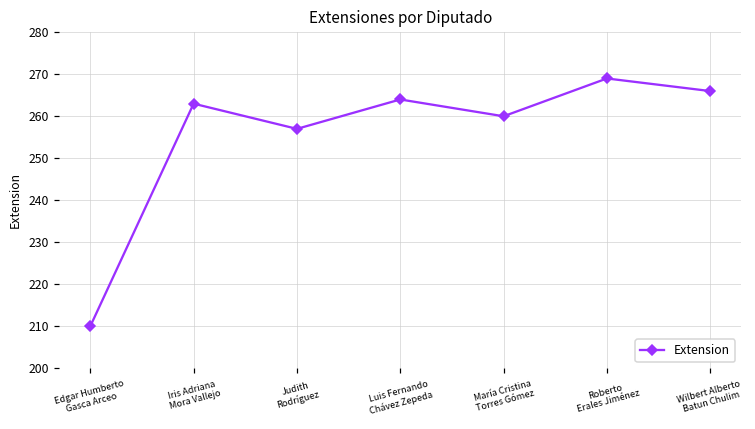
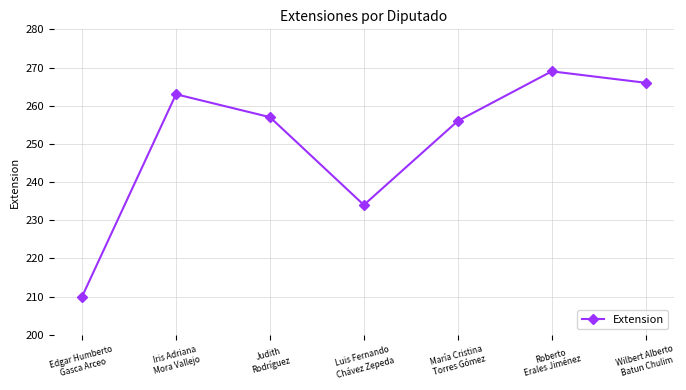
Luis Fernando Chávez Zepeda: 264 -> 234
María Cristina Torres Gómez: 260 -> 256
